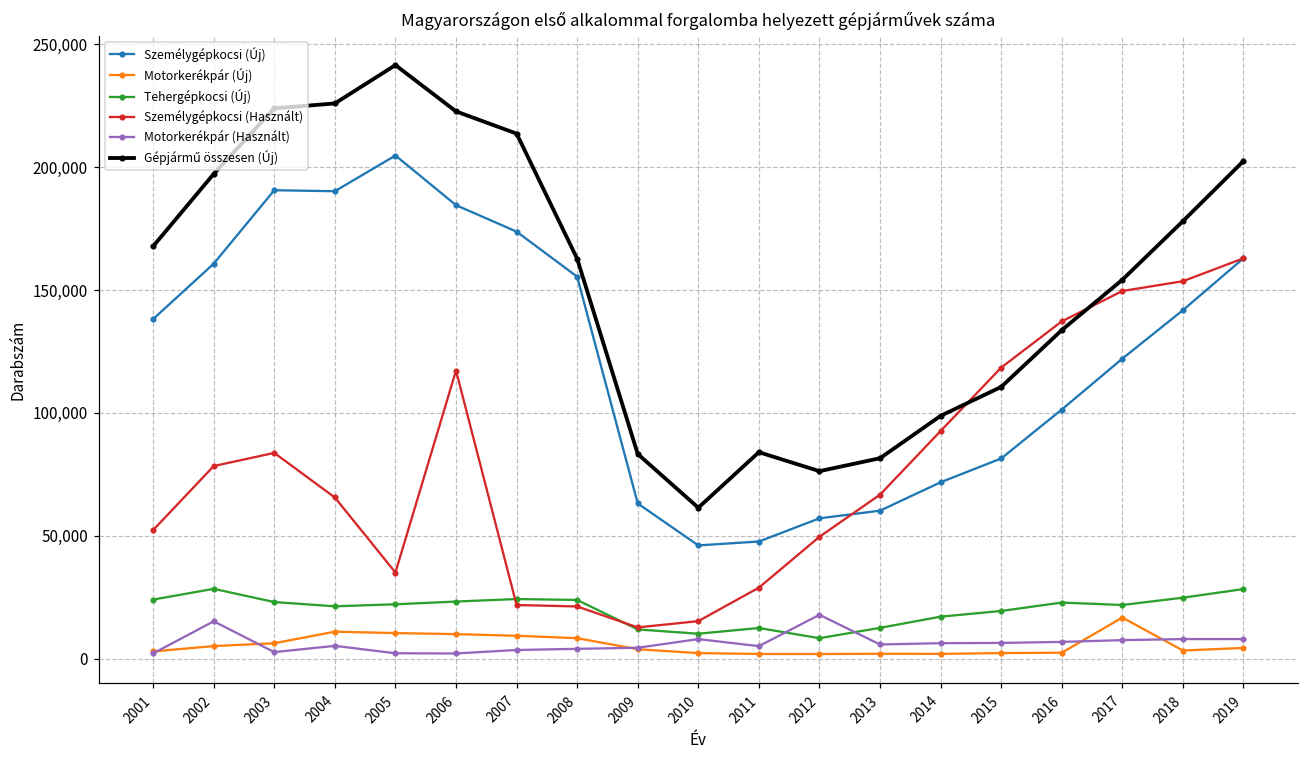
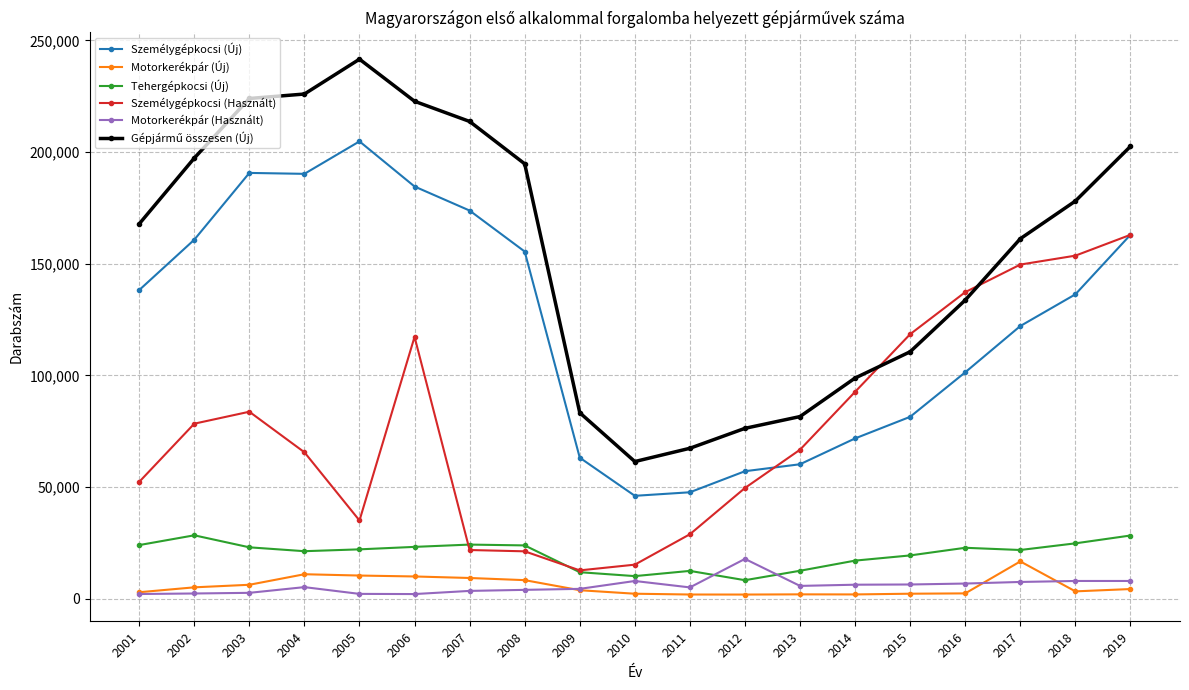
Motorkerékpár (Használt), 2002: 15,000 -> 2,000
Gépjármű összesen (Új), 2008: 163,000 -> 195,000
Gépjármű összesen (Új), 2011: 84,000 -> 67,000
Gépjármű összesen (Új), 2017: 154,000 -> 161,000
Személygépkocsi (Új), 2018: 142,000 -> 136,000
